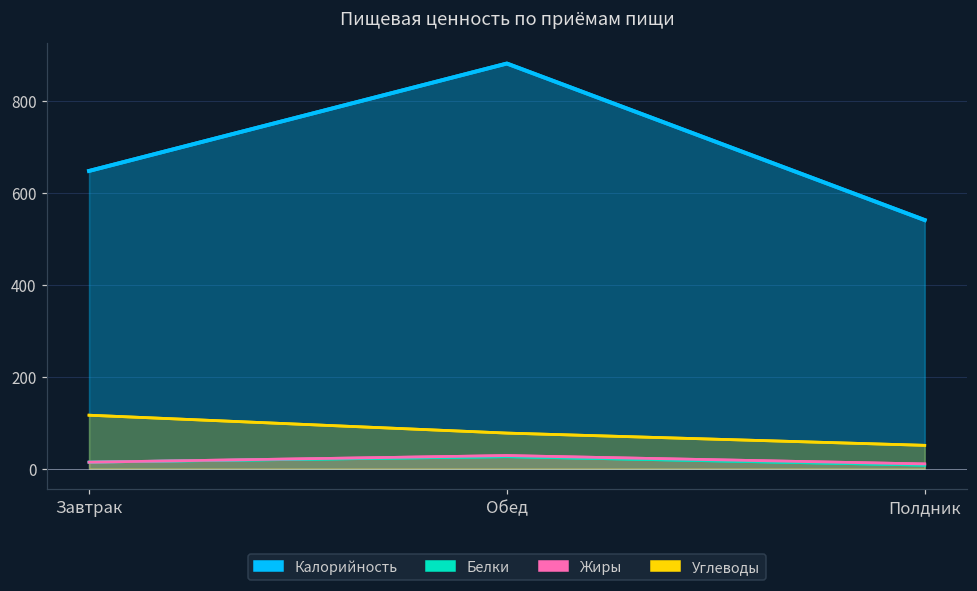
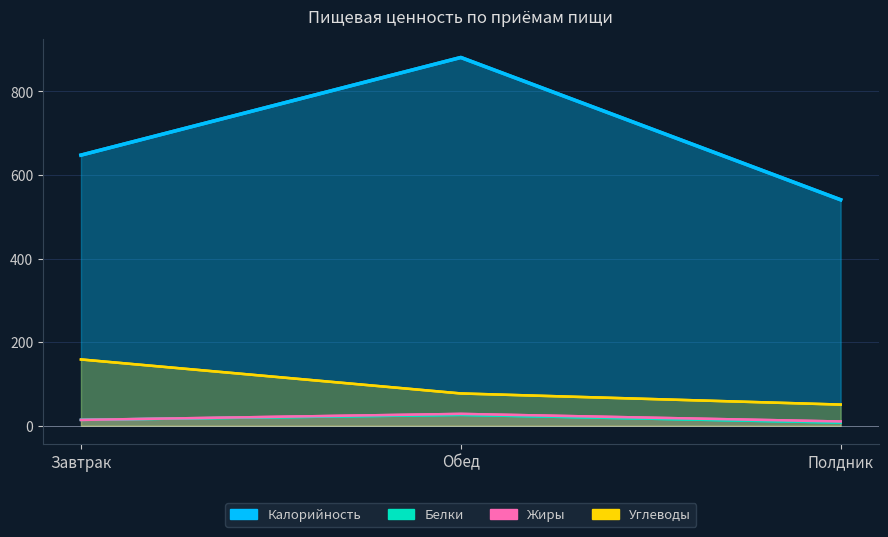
Углеводы, Завтрак: 120 -> 160
